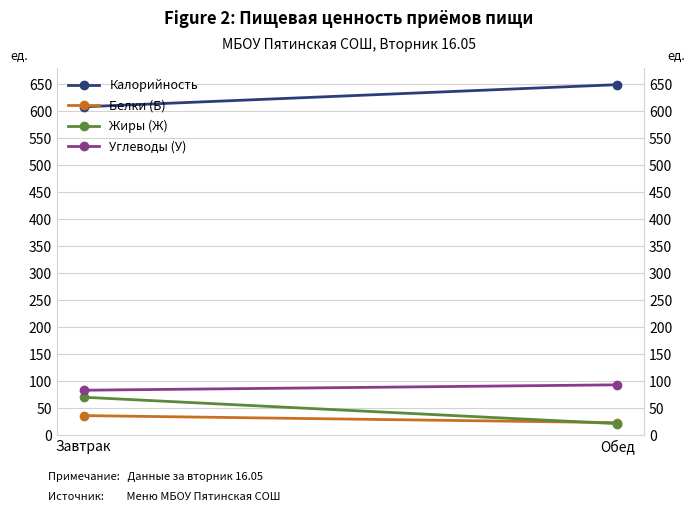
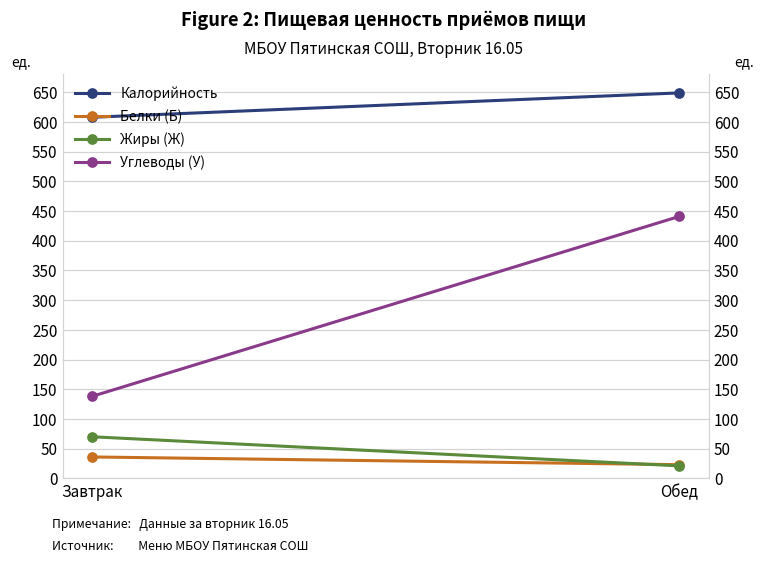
Углеводы (У), Завтрак: 80 -> 140
Углеводы (У), Обед: 90 -> 440
